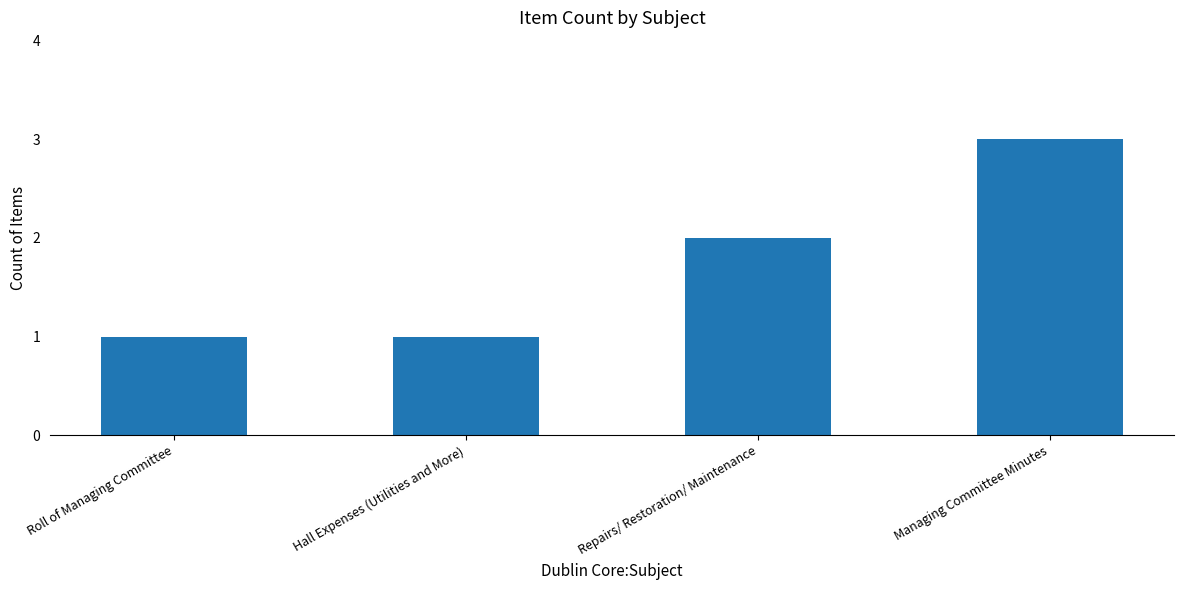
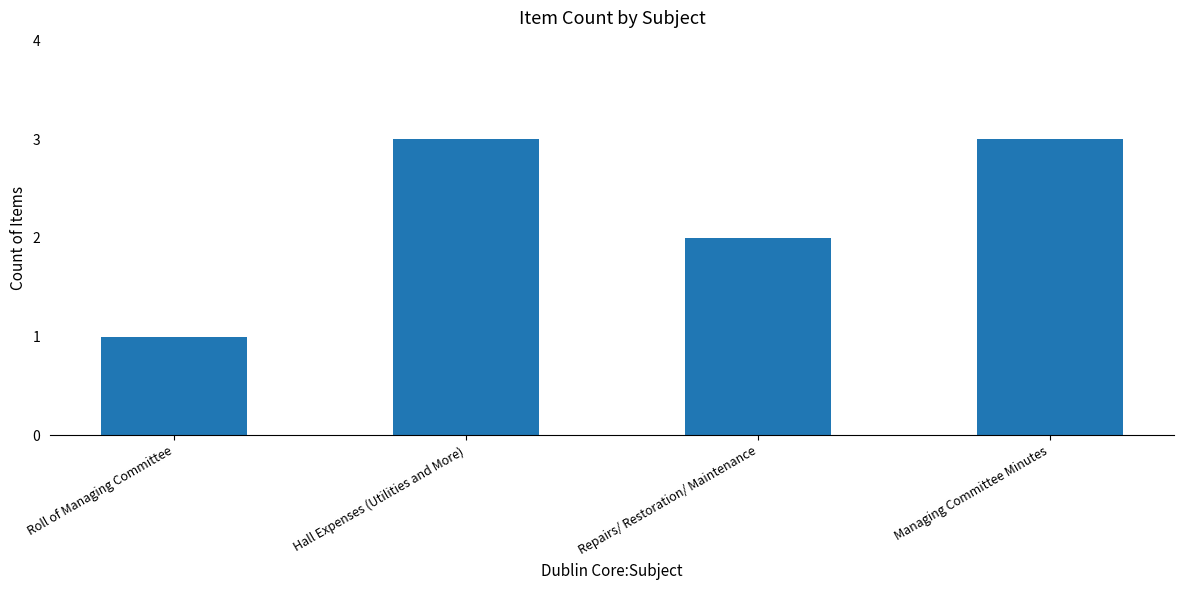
Hall Expenses (Utilities and More): 1 -> 3
